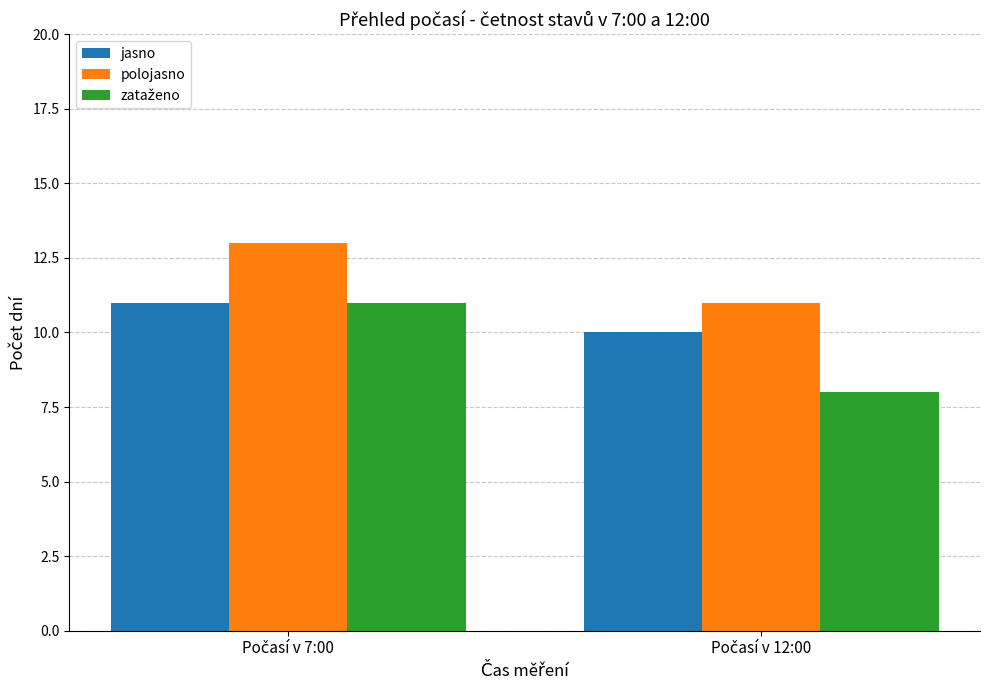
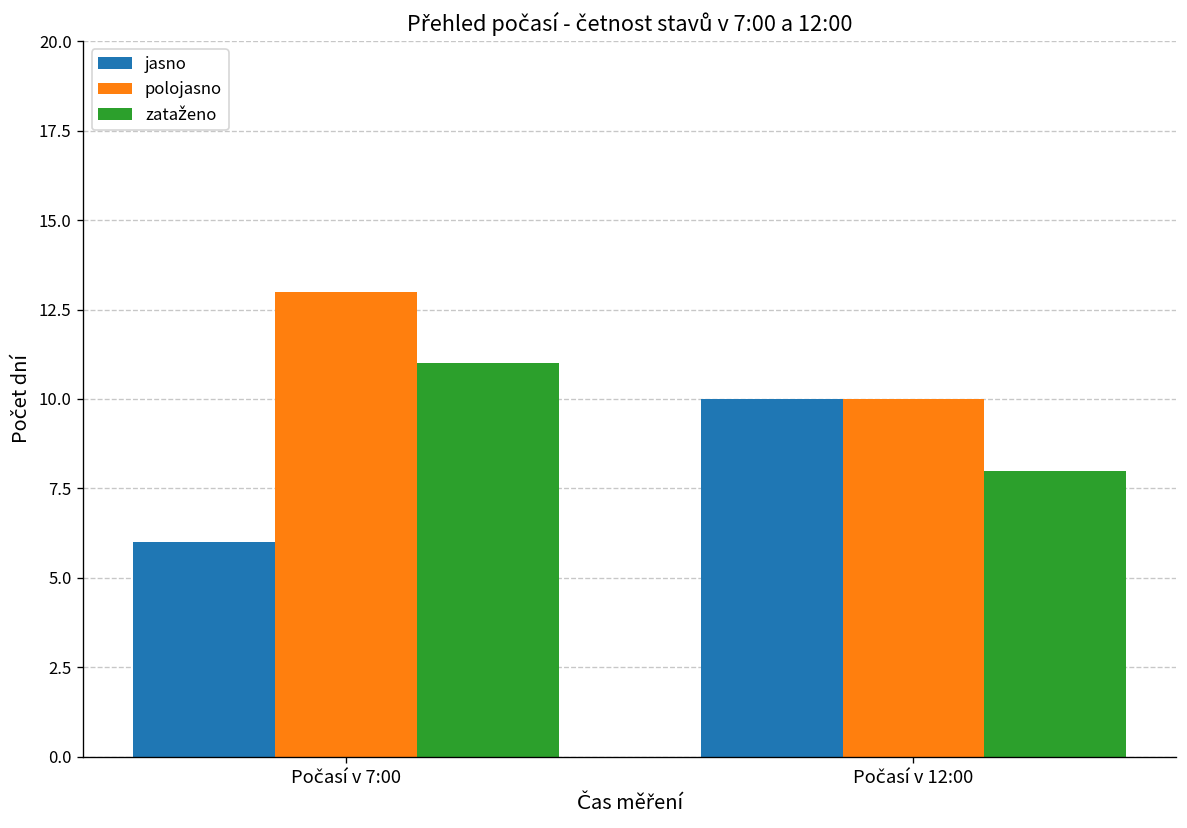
jasno, Počasí v 7:00: 11 -> 6
polojasno, Počasí v 12:00: 11 -> 10
